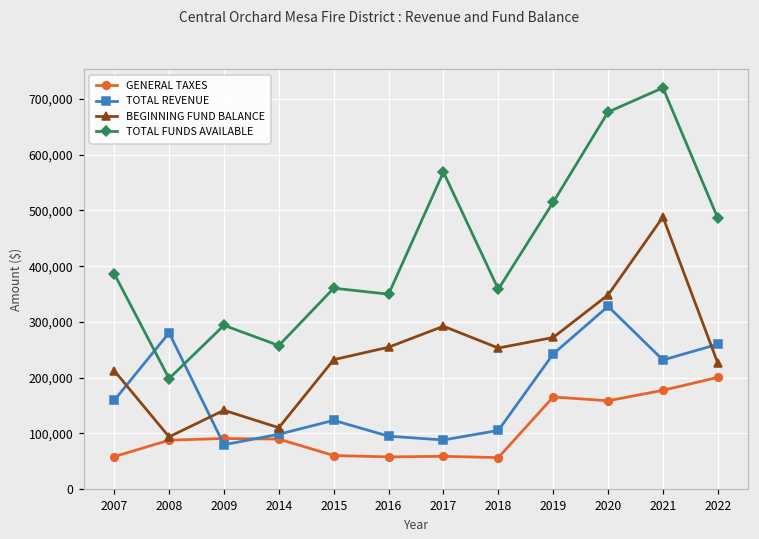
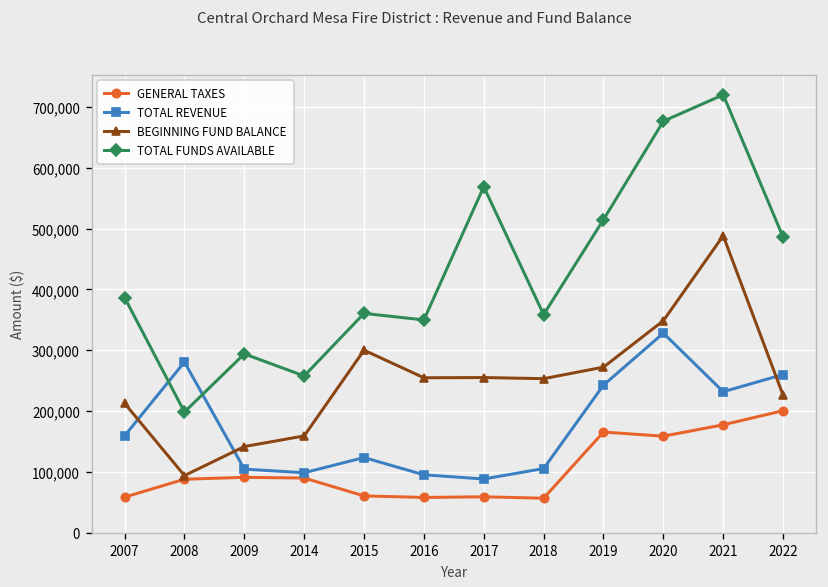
TOTAL REVENUE, 2009: 80,000 -> 100,000
BEGINNING FUND BALANCE, 2014: 110,000 -> 160,000
BEGINNING FUND BALANCE, 2015: 230,000 -> 300,000
BEGINNING FUND BALANCE, 2017: 290,000 -> 260,000
